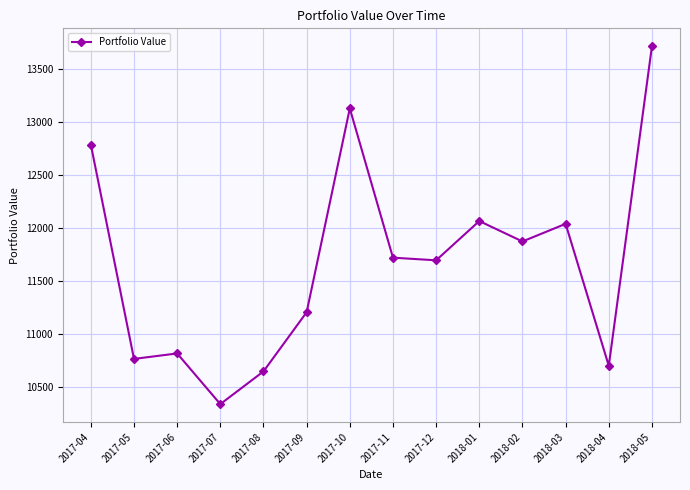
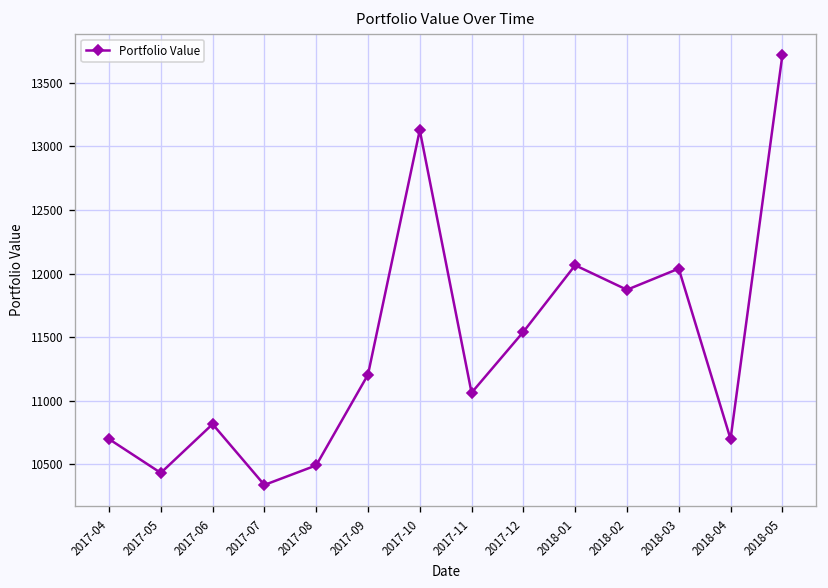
2017-04: 12790 -> 10700
2017-05: 10760 -> 10430
2017-08: 10650 -> 10490
2017-11: 11720 -> 11060
2017-12: 11690 -> 11540
